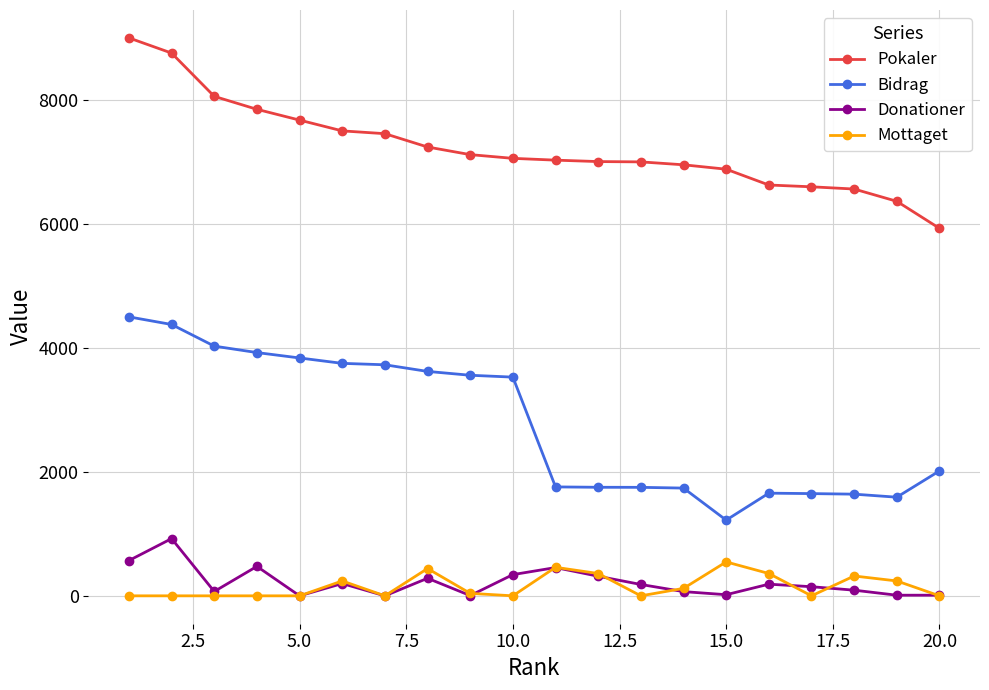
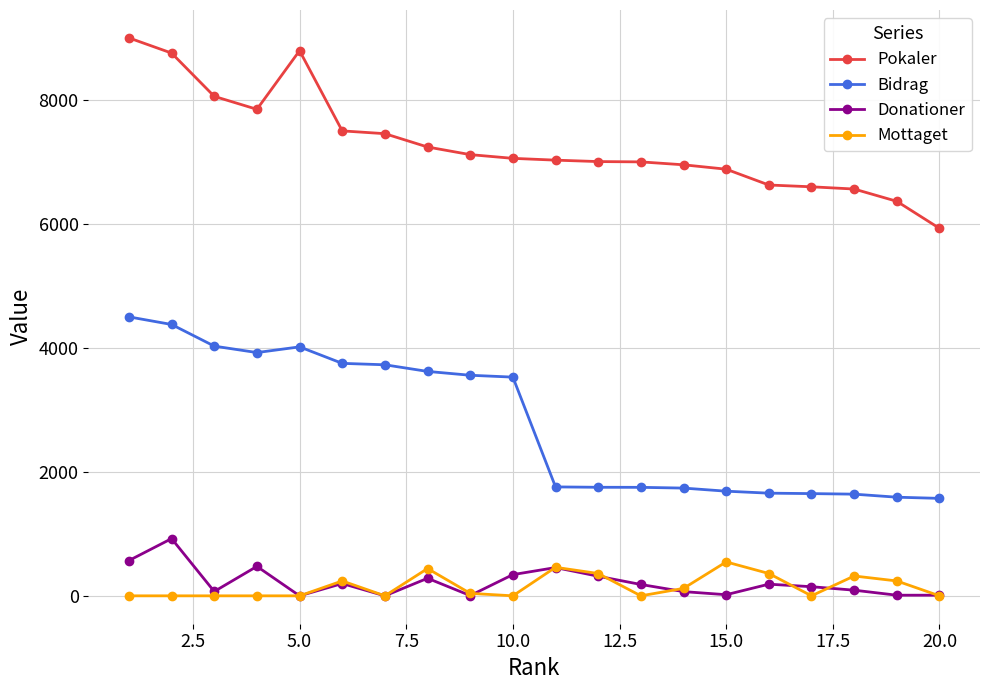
Pokaler, 5.0: 7700 -> 8800
Bidrag, 5.0: 3800 -> 4000
Bidrag, 15.0: 1200 -> 1700
Bidrag, 20.0: 2000 -> 1600
